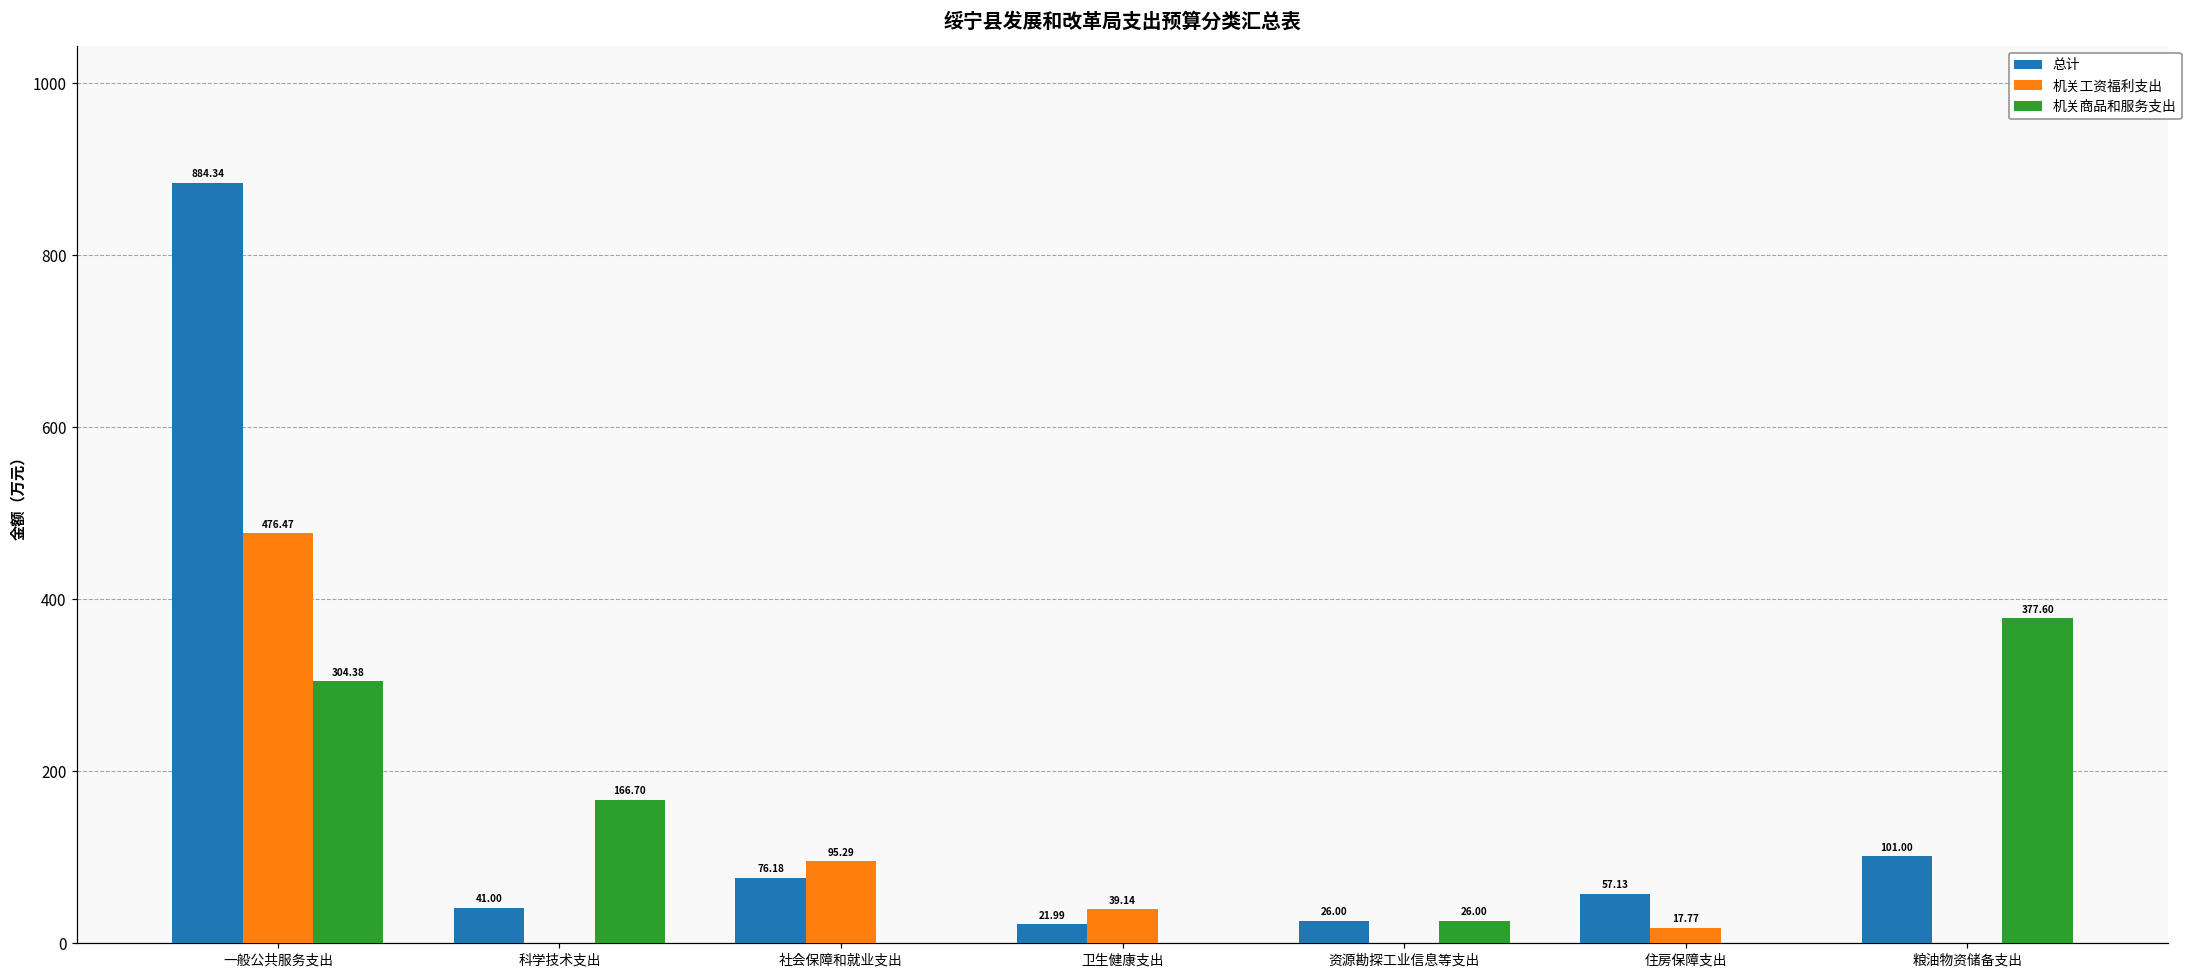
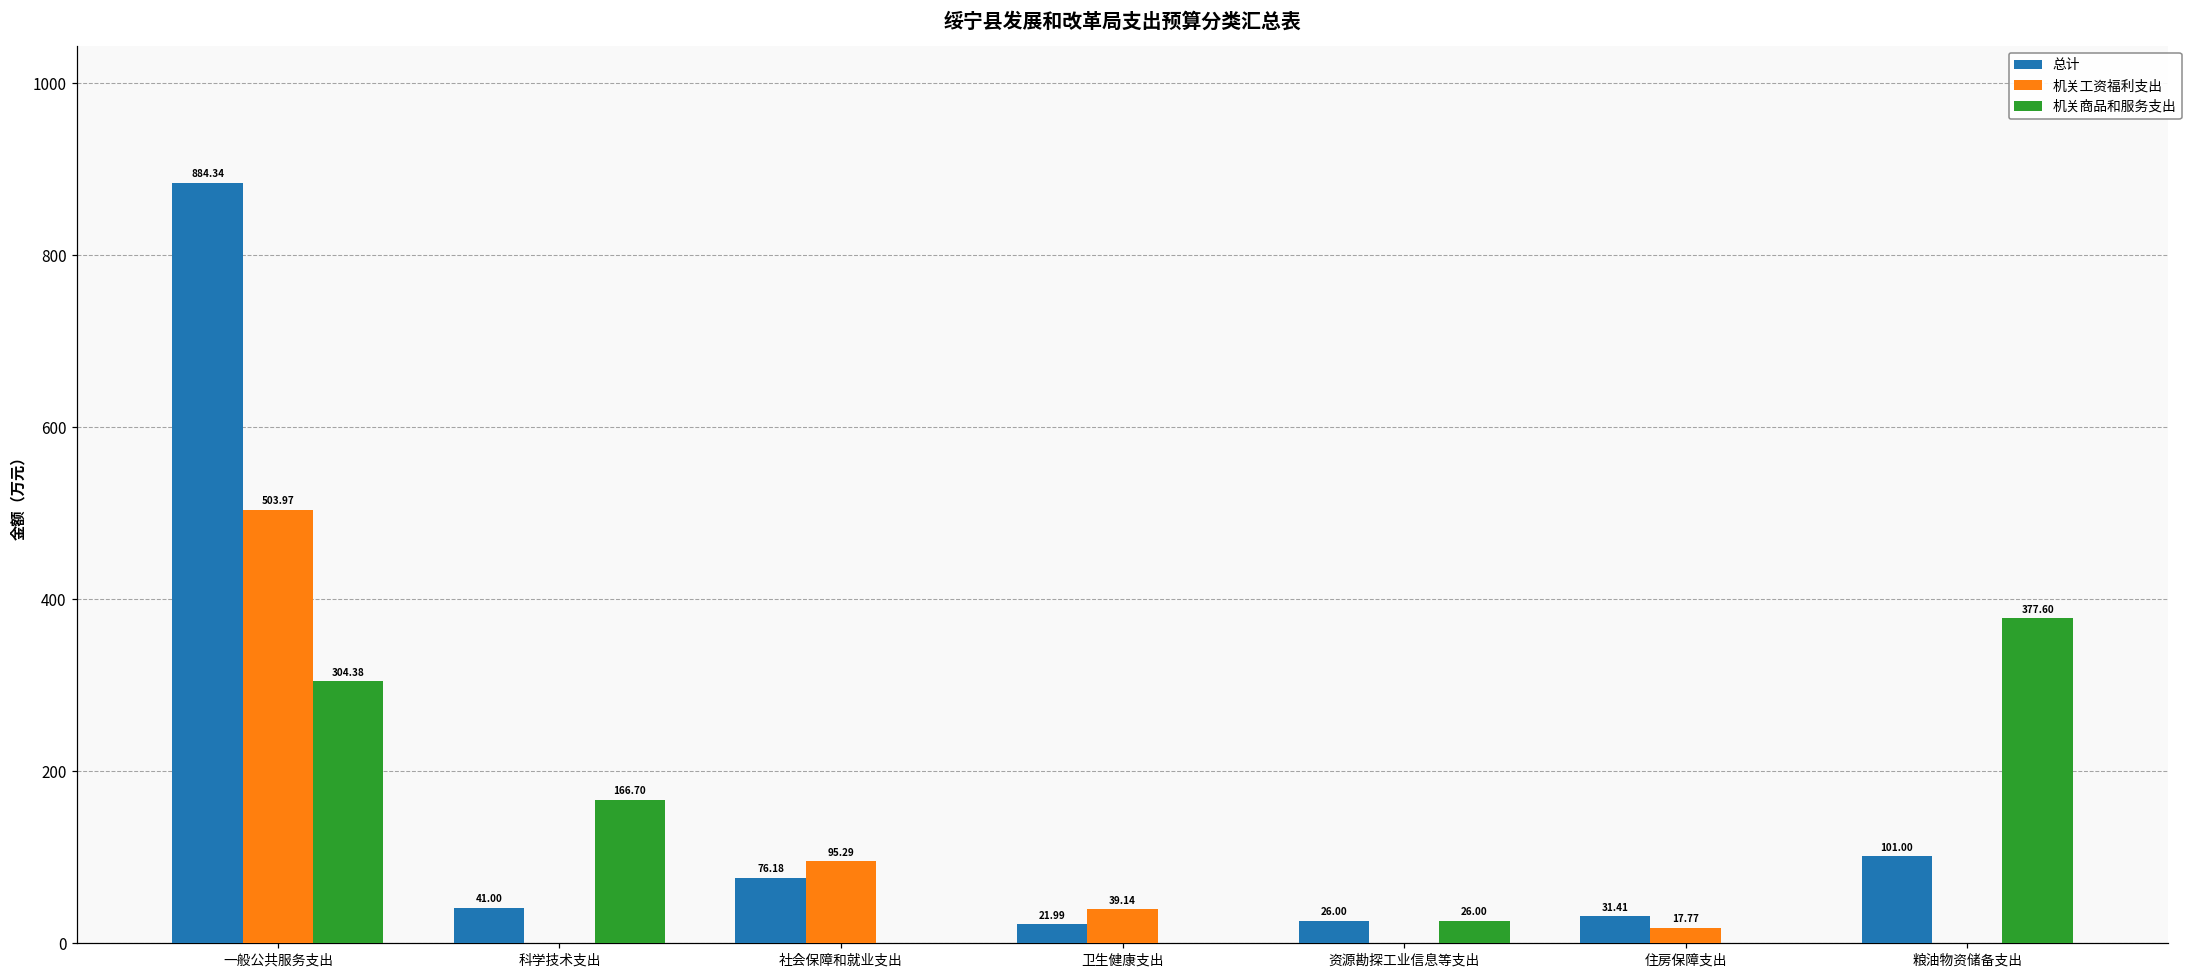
机关工资福利支出, 一般公共服务支出: 476.47 -> 503.97
总计, 住房保障支出: 57.13 -> 31.41
